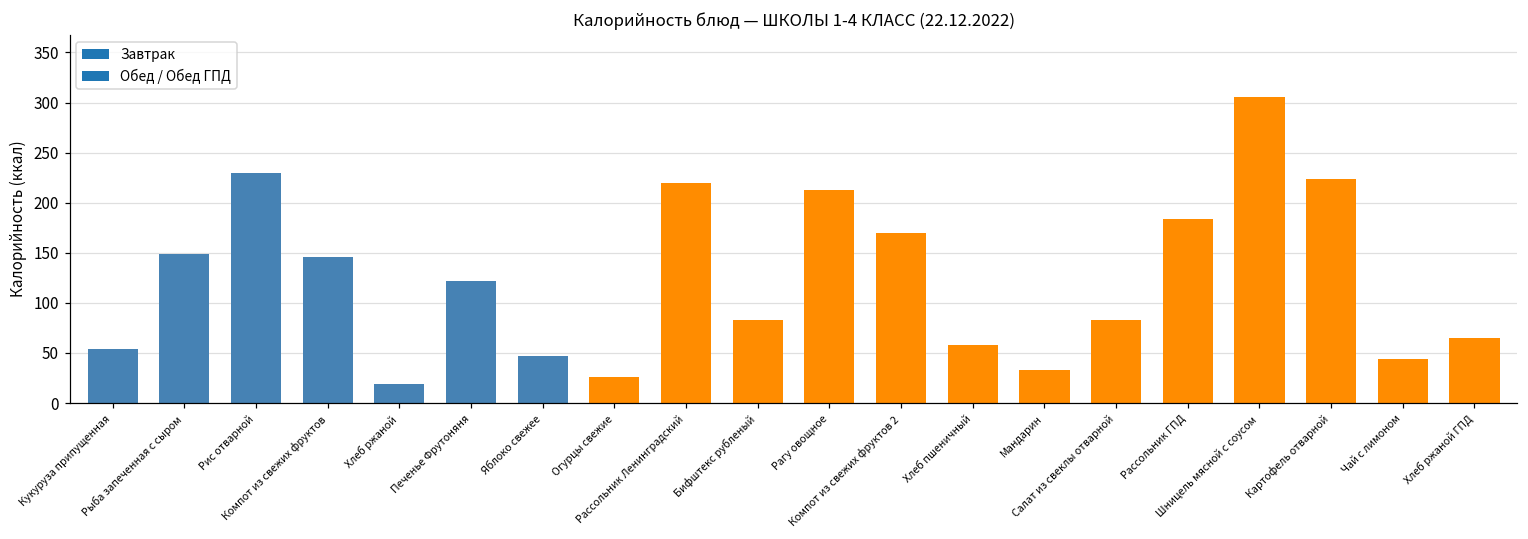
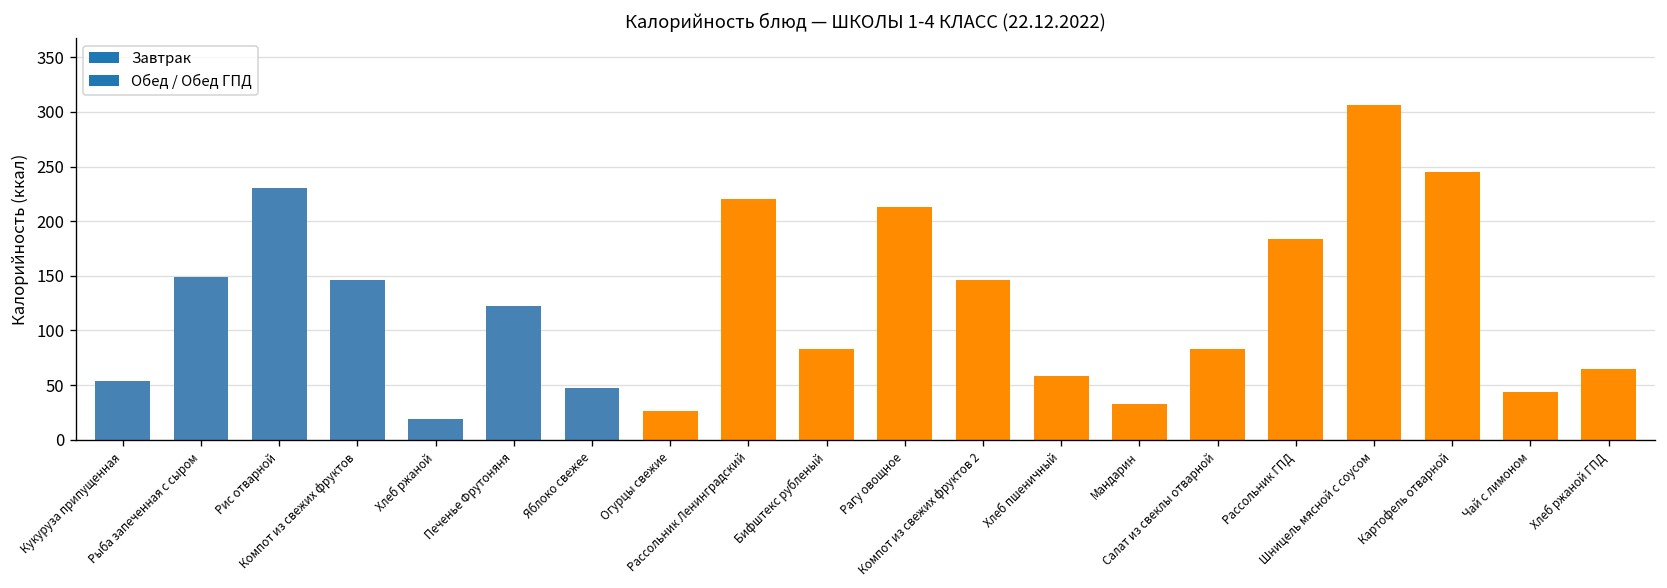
Компот из свежих фруктов 2: 170 -> 150
Картофель отварной: 220 -> 250
